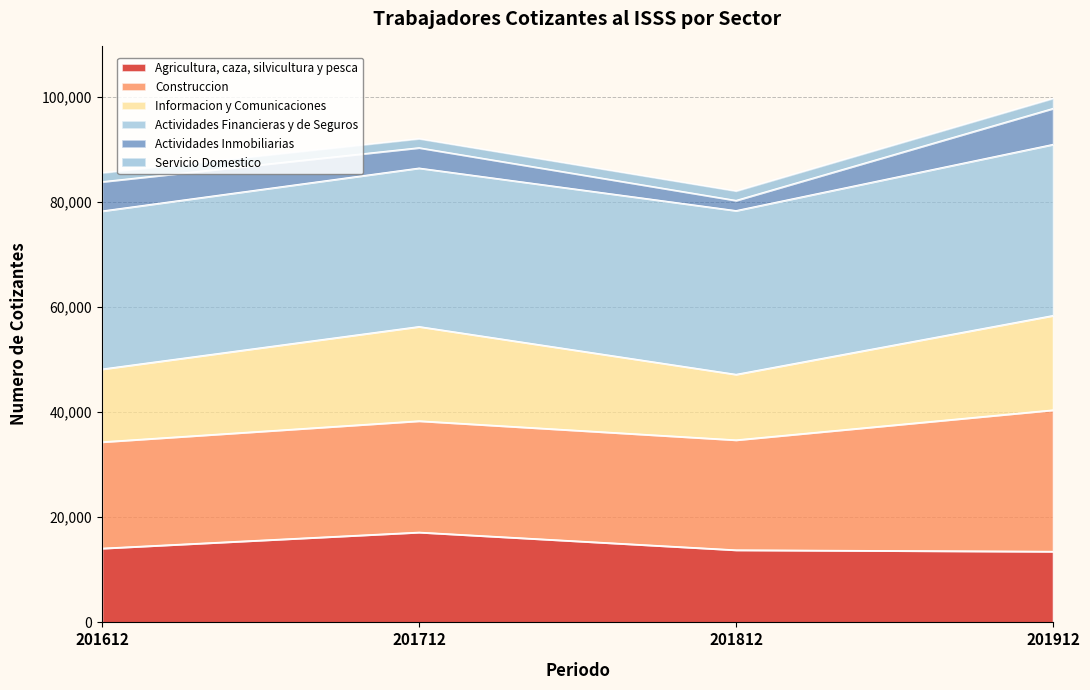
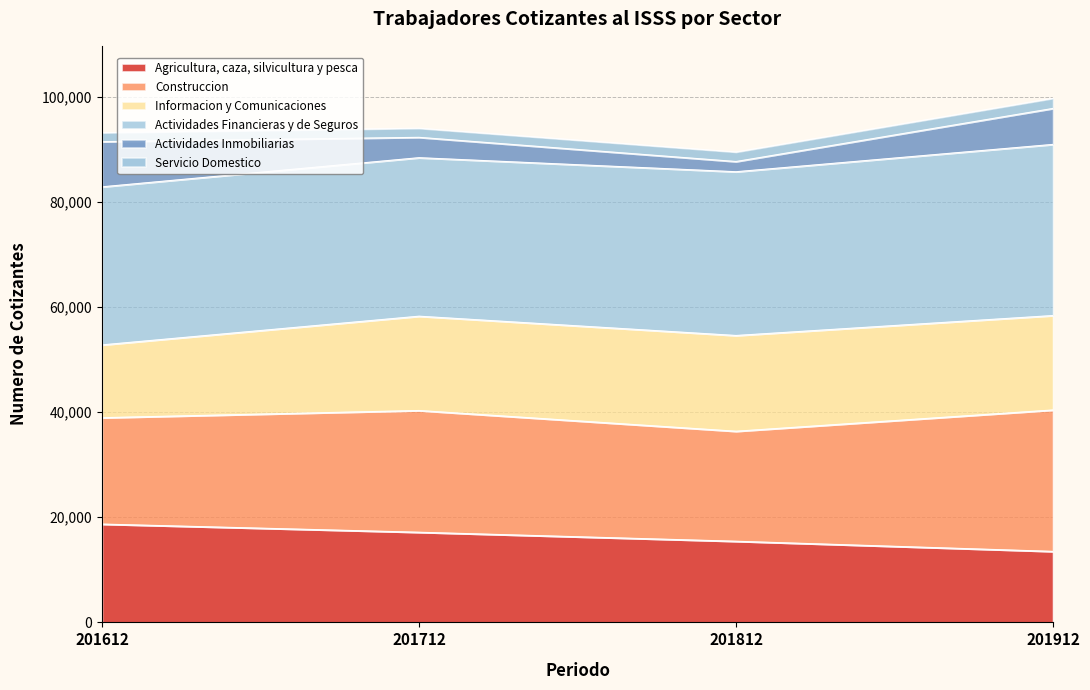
Agricultura, caza, silvicultura y pesca, 201612: 14,000 -> 19,000
Actividades Inmobiliarias, 201612: 6,000 -> 9,000
Construccion, 201712: 21,000 -> 23,000
Agricultura, caza, silvicultura y pesca, 201812: 14,000 -> 15,000
Informacion y Comunicaciones, 201812: 12,000 -> 18,000
